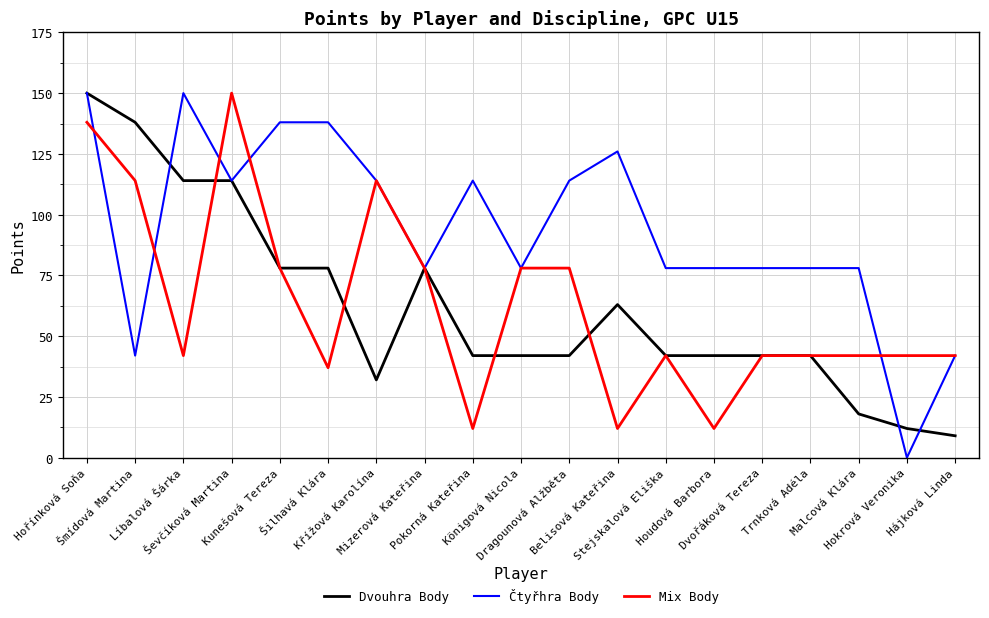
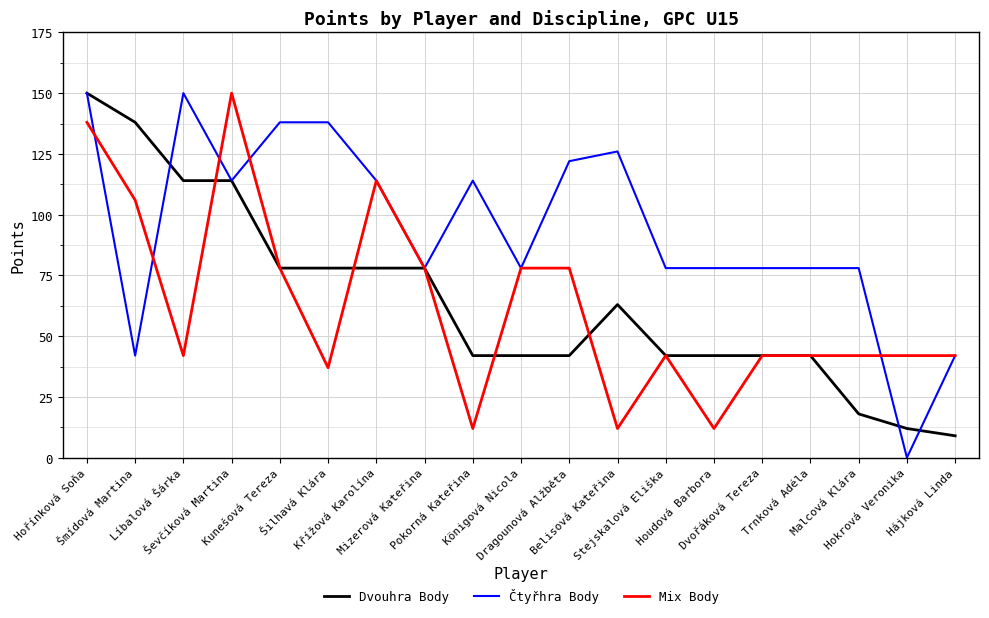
Mix Body, Šmídová Martina: 114 -> 106
Dvouhra Body, Křížová Karolína: 32 -> 78
Čtyřhra Body, Dragounová Alžběta: 114 -> 122
